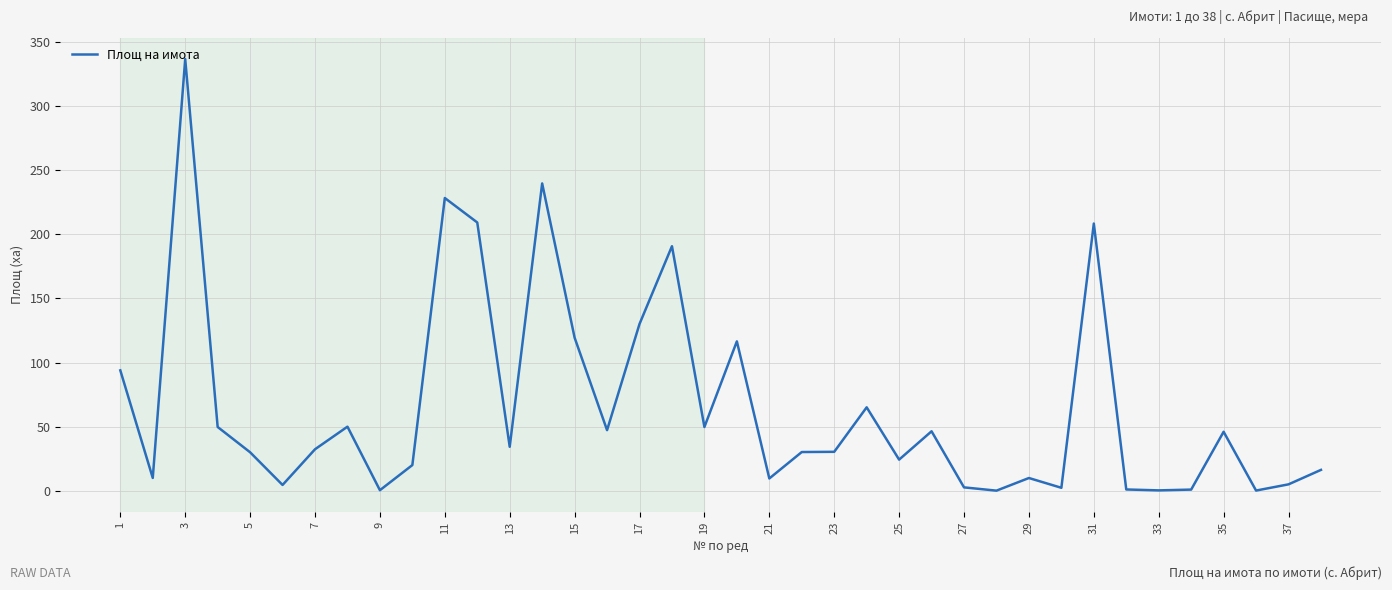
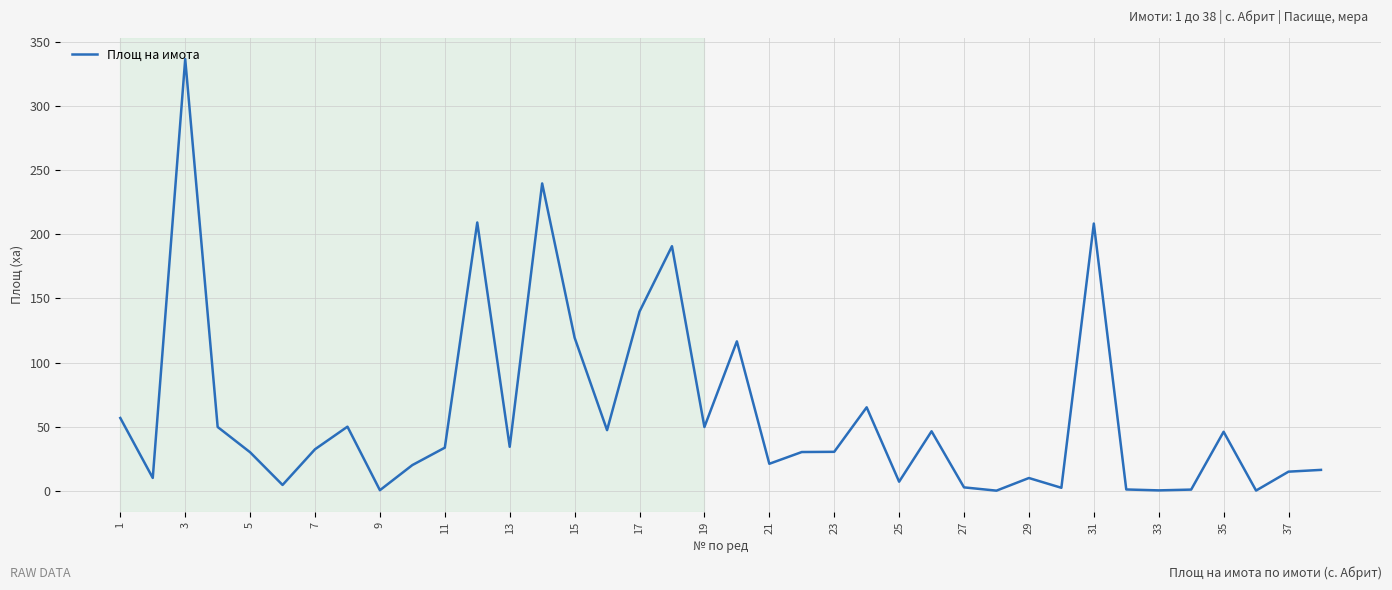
1: 94 -> 57
11: 228 -> 34
17: 130 -> 140
21: 10 -> 21
25: 24 -> 7
37: 5 -> 15
